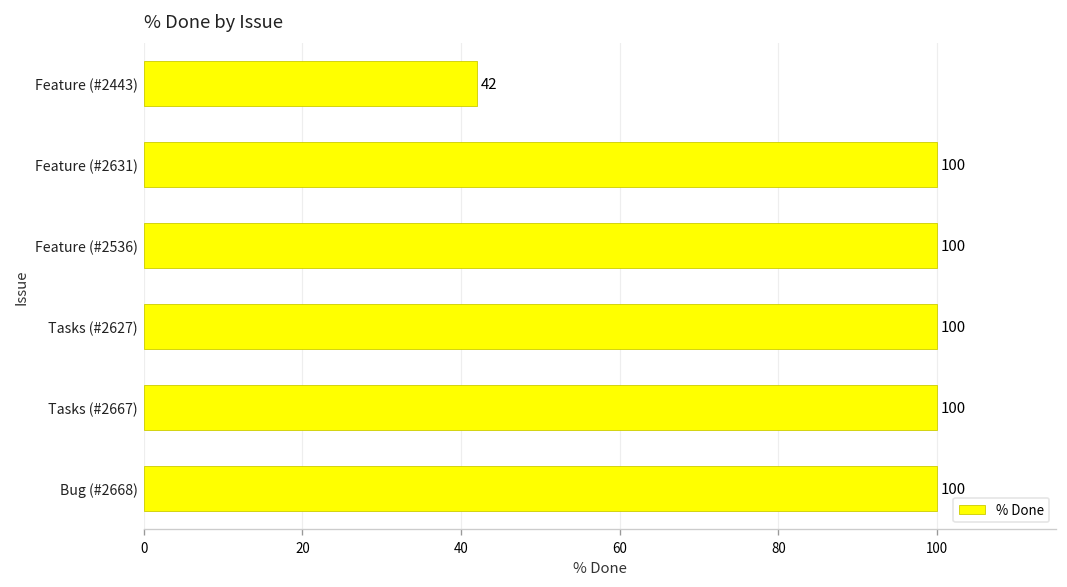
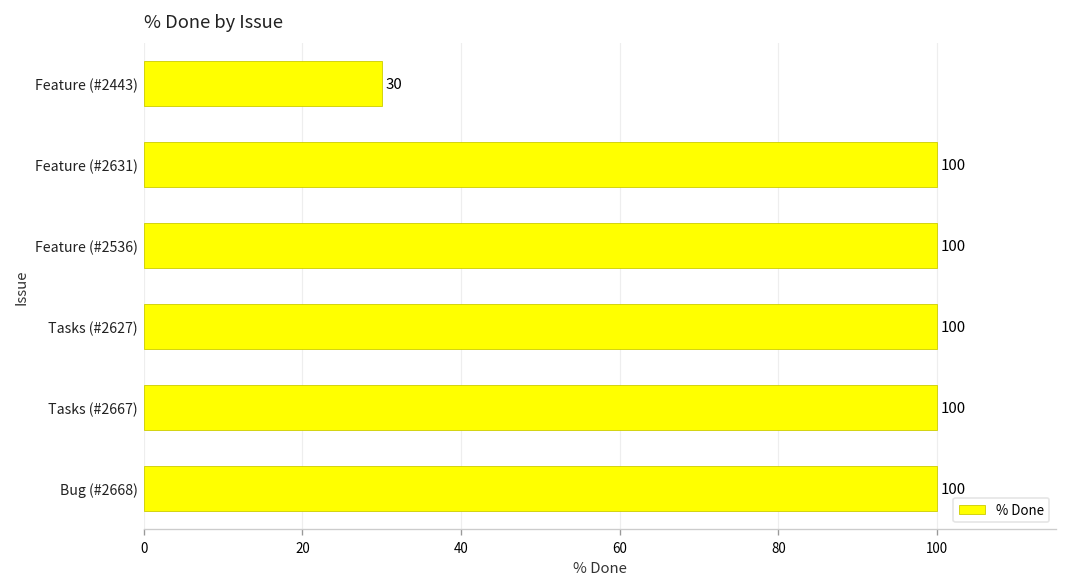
Feature (#2443): 42 -> 30
